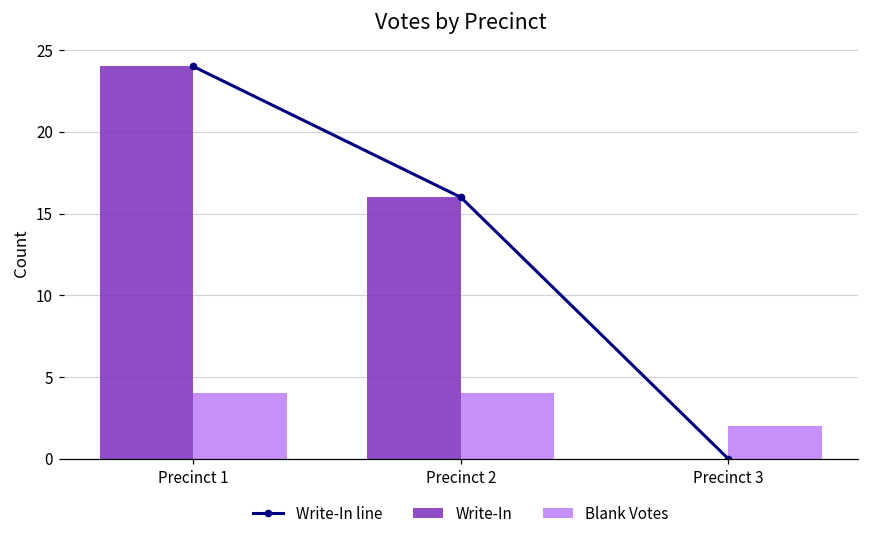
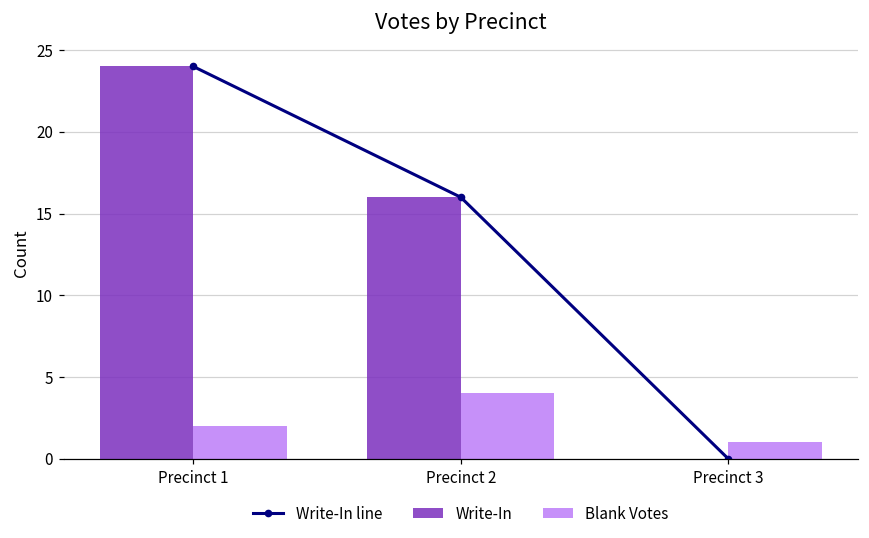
Blank Votes, Precinct 1: 4 -> 2
Blank Votes, Precinct 3: 2 -> 1
